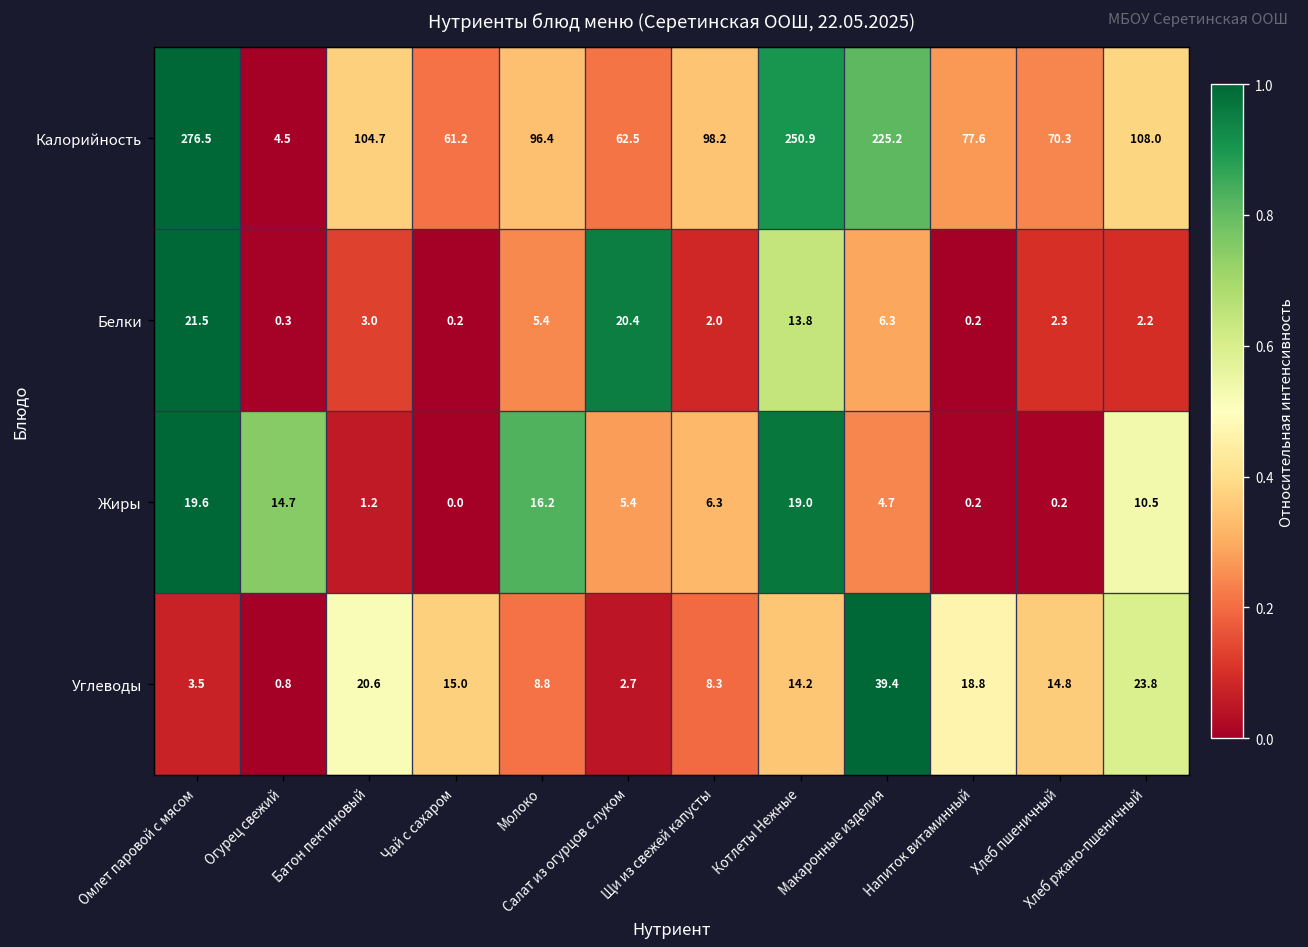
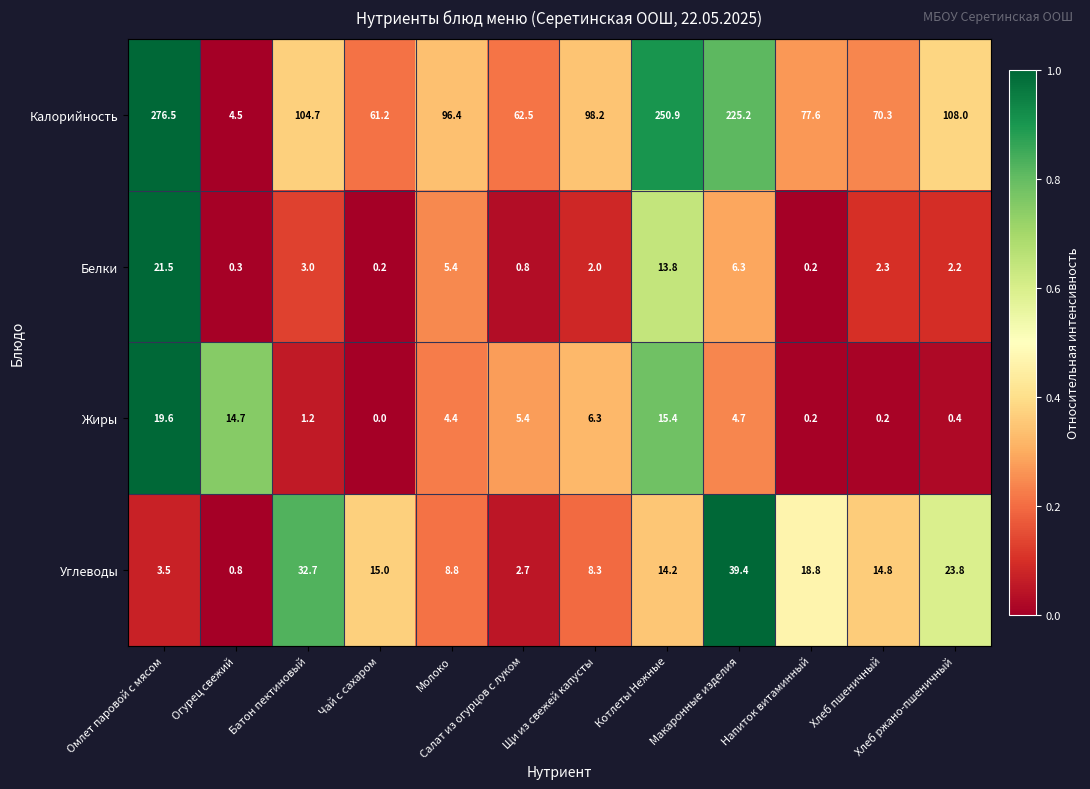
Белки, Салат из огурцов с луком: 20.4 -> 0.8
Жиры, Молоко: 16.2 -> 4.4
Жиры, Котлеты Нежные: 19.0 -> 15.4
Жиры, Хлеб ржано-пшеничный: 10.5 -> 0.4
Углеводы, Батон пектиновый: 20.6 -> 32.7
